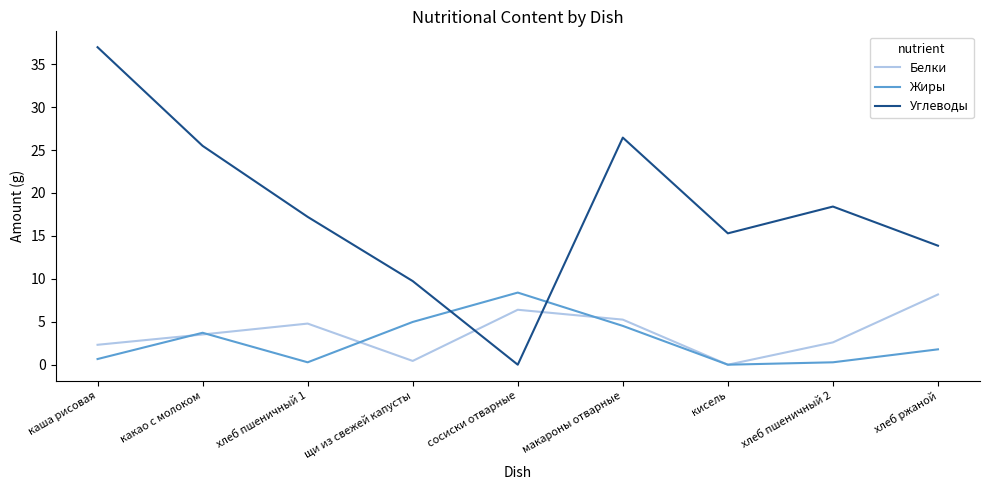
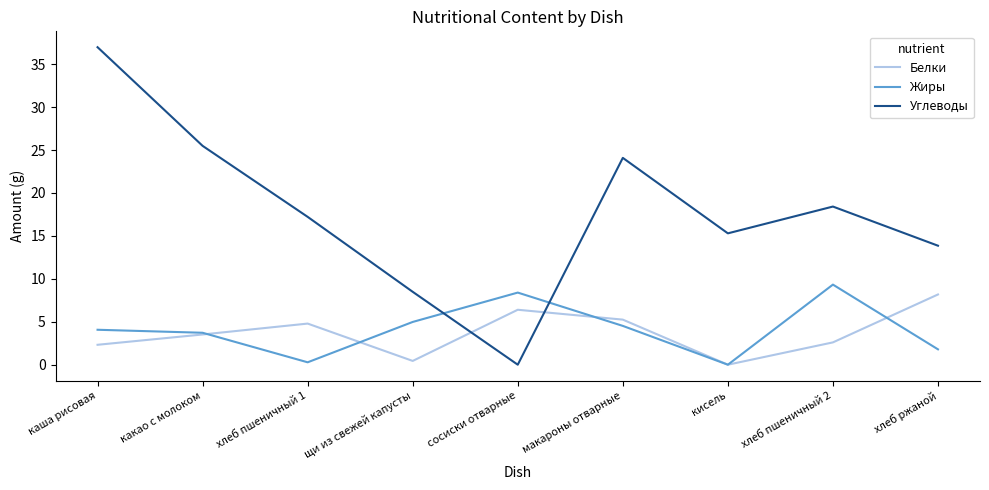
Жиры, каша рисовая: 1 -> 4
Углеводы, щи из свежей капусты: 10 -> 8
Углеводы, макароны отварные: 26 -> 24
Жиры, хлеб пшеничный 2: 0 -> 9
